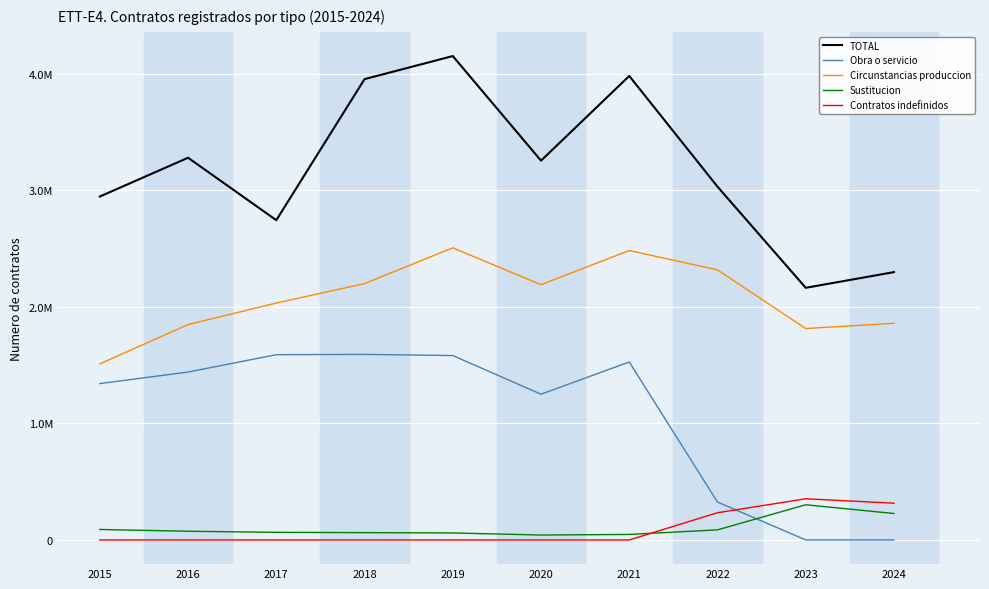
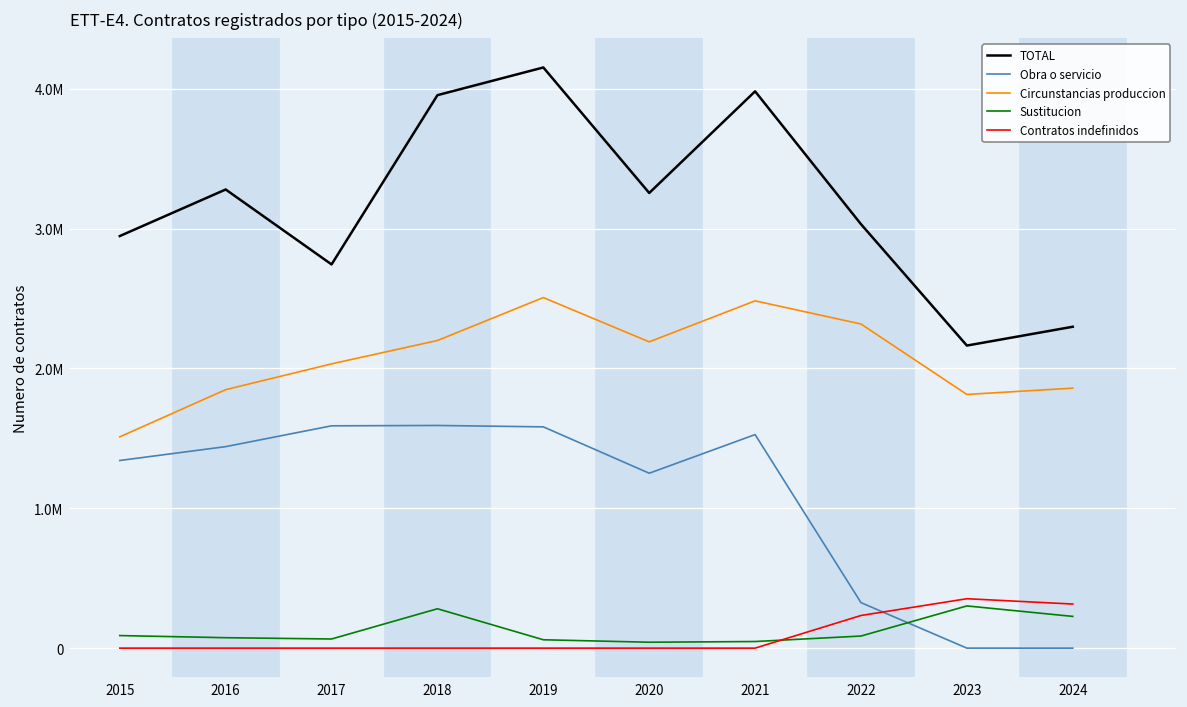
Sustitucion, 2018: 60000 -> 280000
